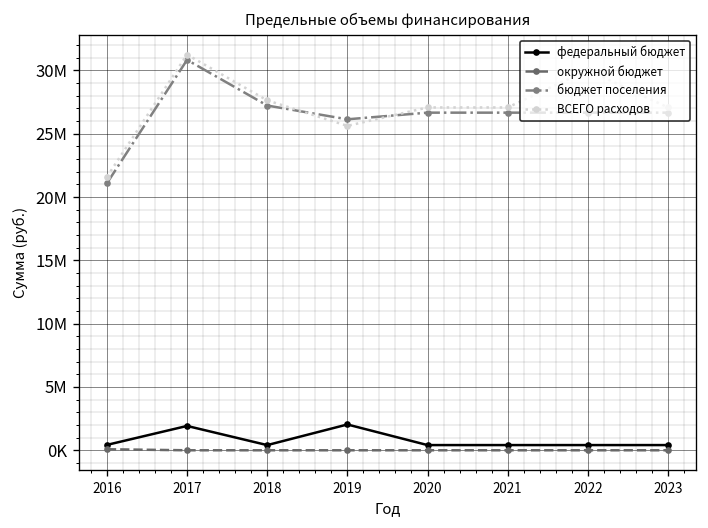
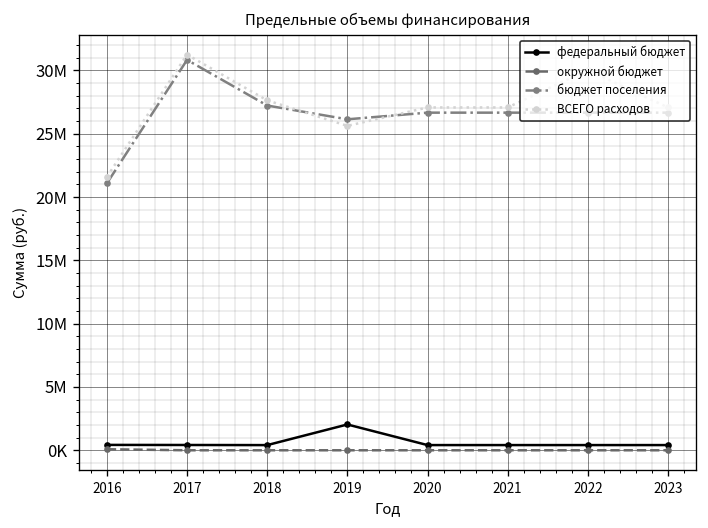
федеральный бюджет, 2017: 1900000 -> 400000
